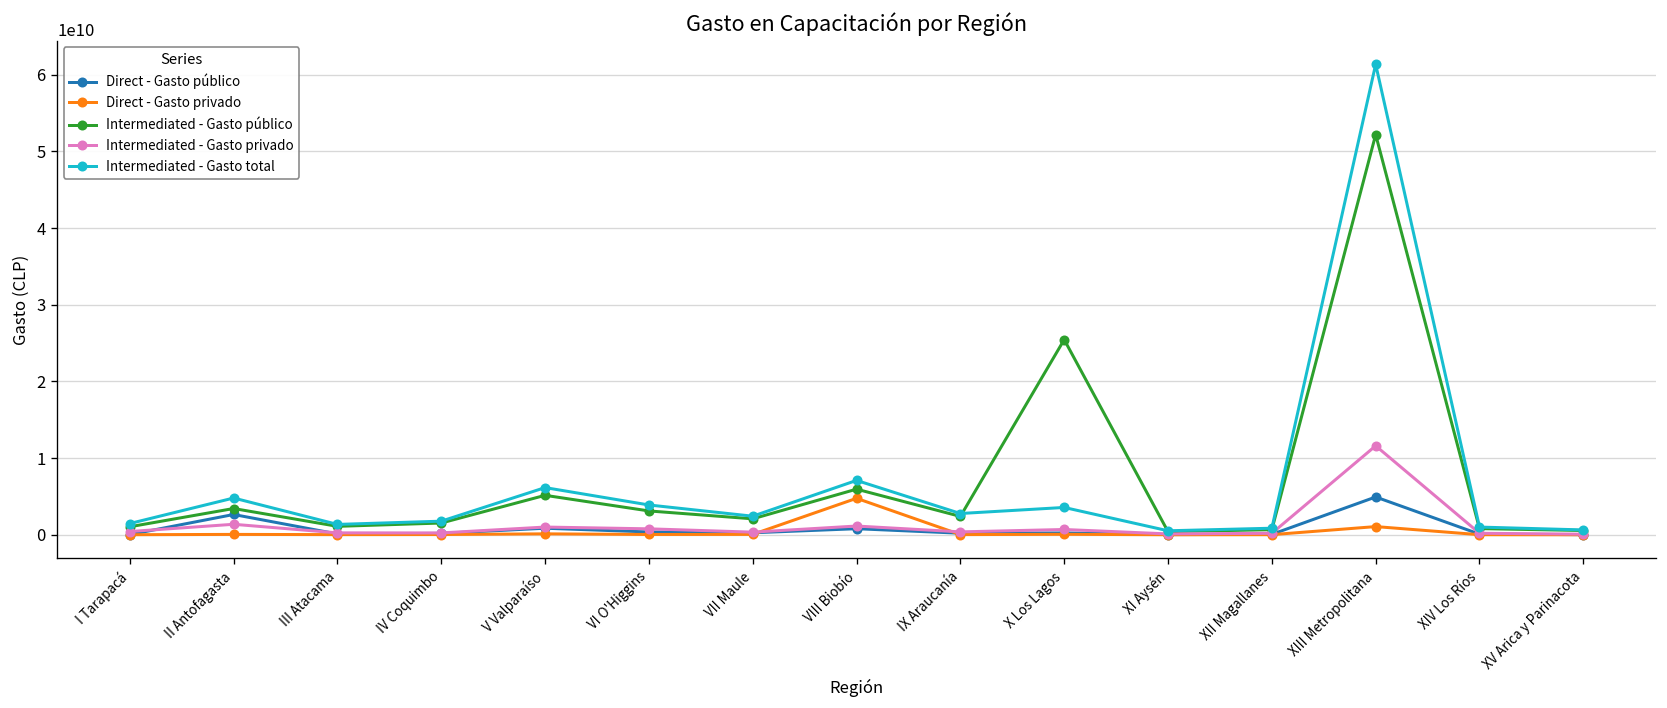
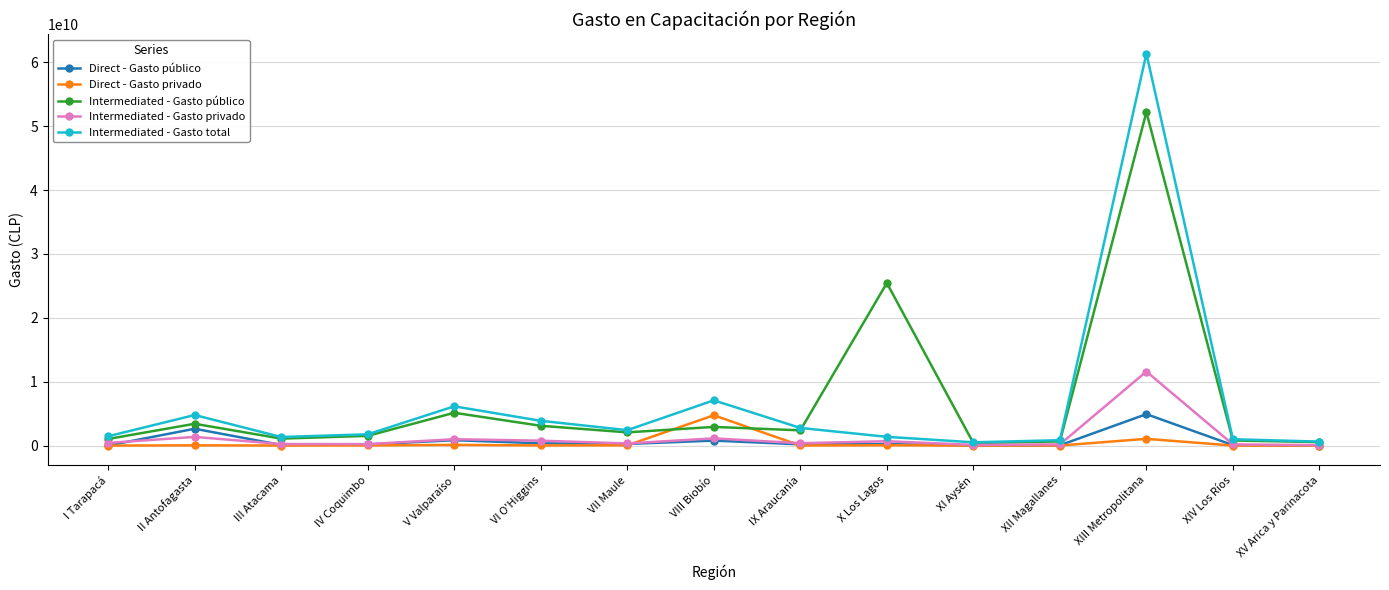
Intermediated - Gasto público, VIII Biobío: 6000000000 -> 3000000000
Intermediated - Gasto total, X Los Lagos: 4000000000 -> 1000000000
